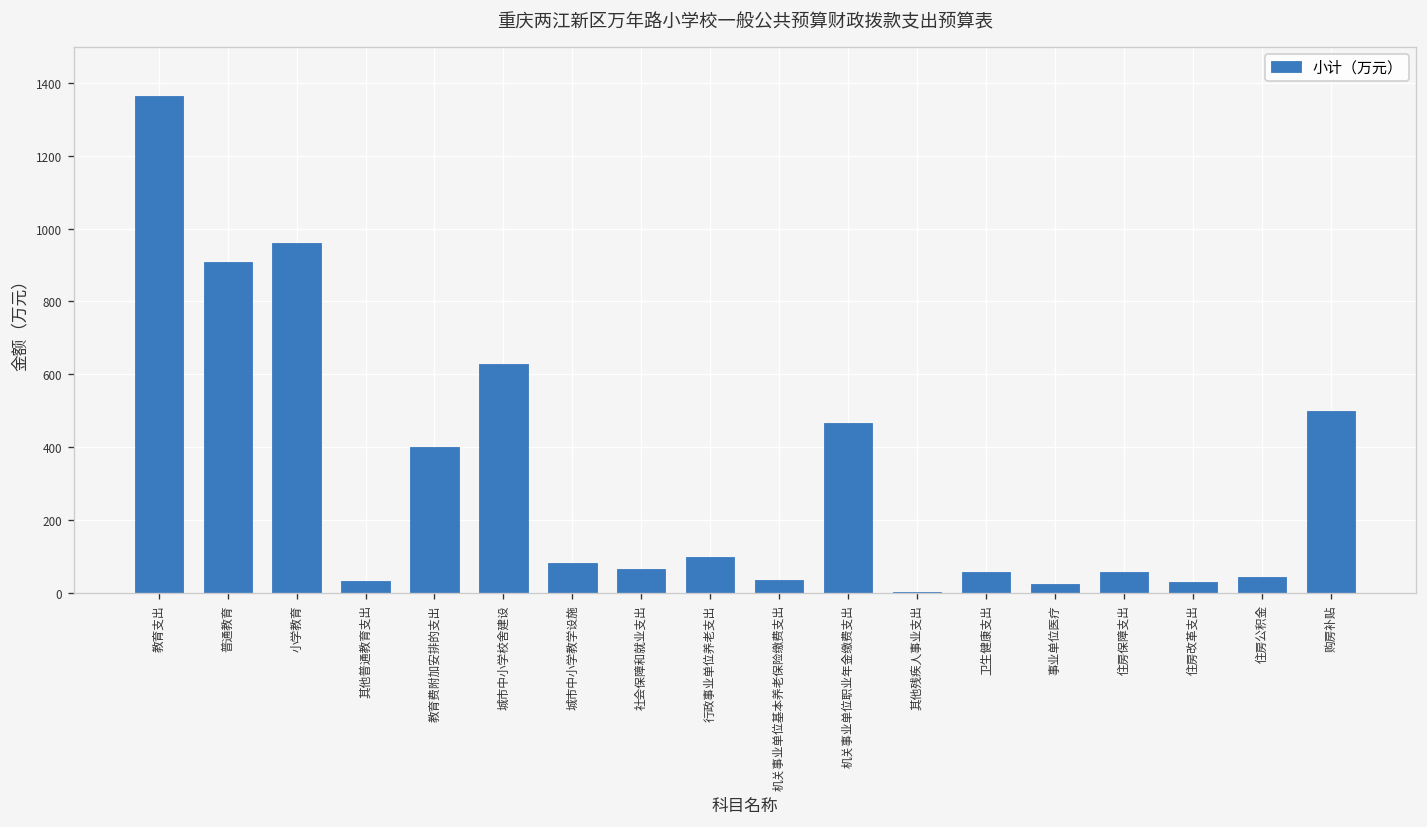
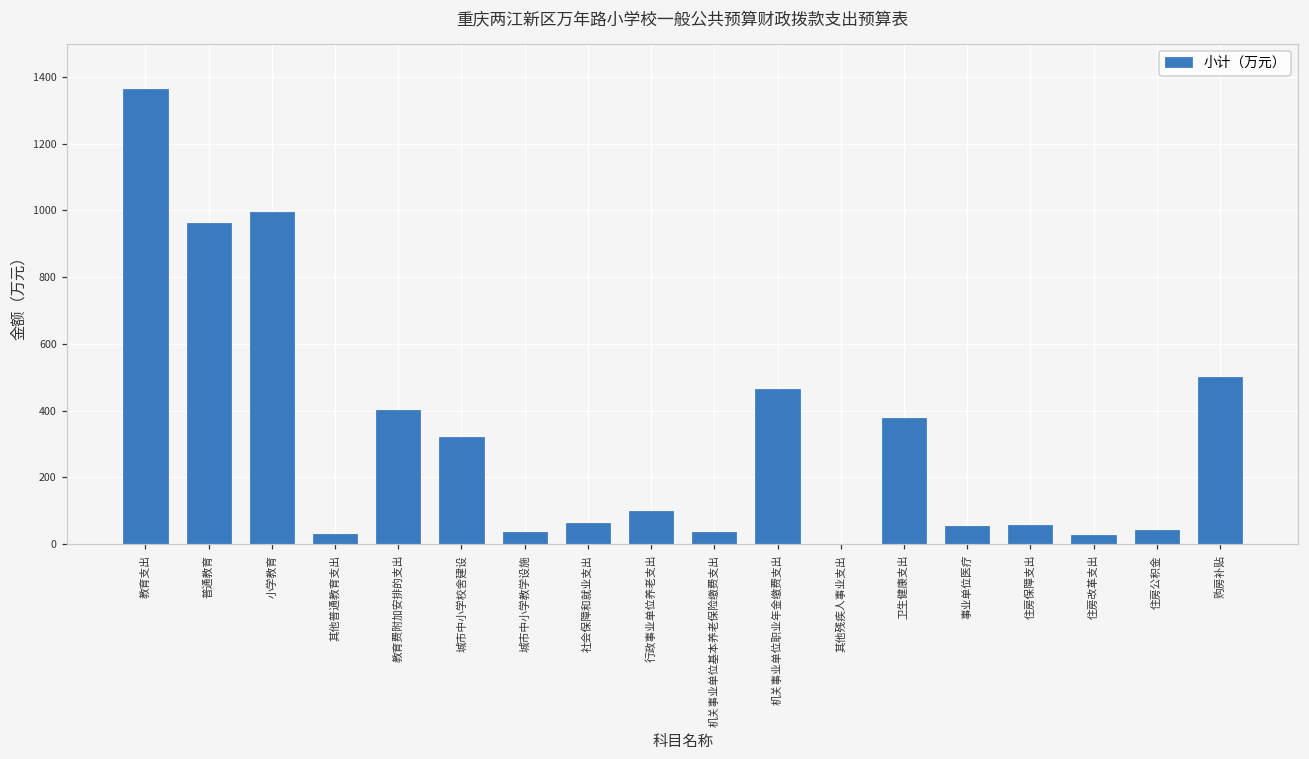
普通教育: 910 -> 960
小学教育: 960 -> 1000
城市中小学校舍建设: 630 -> 320
城市中小学教学设施: 80 -> 40
卫生健康支出: 60 -> 380
事业单位医疗: 20 -> 60
